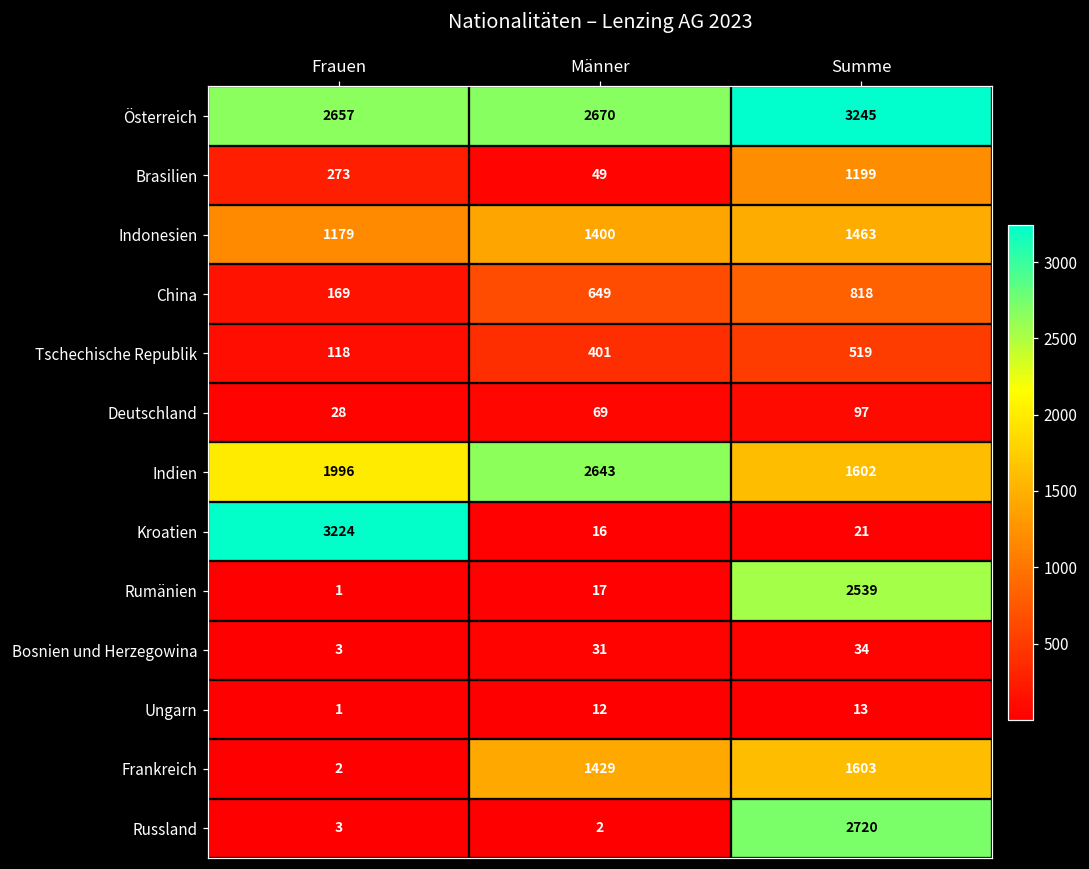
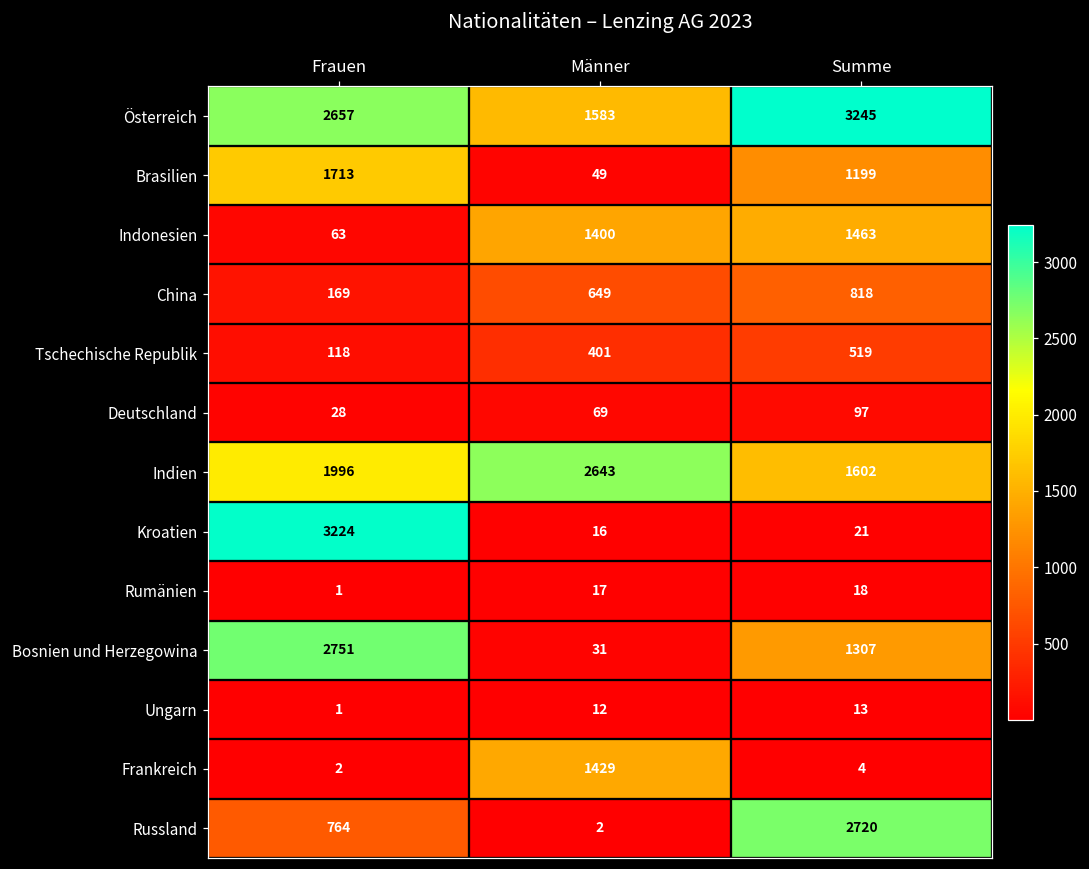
Österreich, Männer: 2670 -> 1583
Brasilien, Frauen: 273 -> 1713
Indonesien, Frauen: 1179 -> 63
Rumänien, Summe: 2539 -> 18
Bosnien und Herzegowina, Frauen: 3 -> 2751
Bosnien und Herzegowina, Summe: 34 -> 1307
Frankreich, Summe: 1603 -> 4
Russland, Frauen: 3 -> 764
